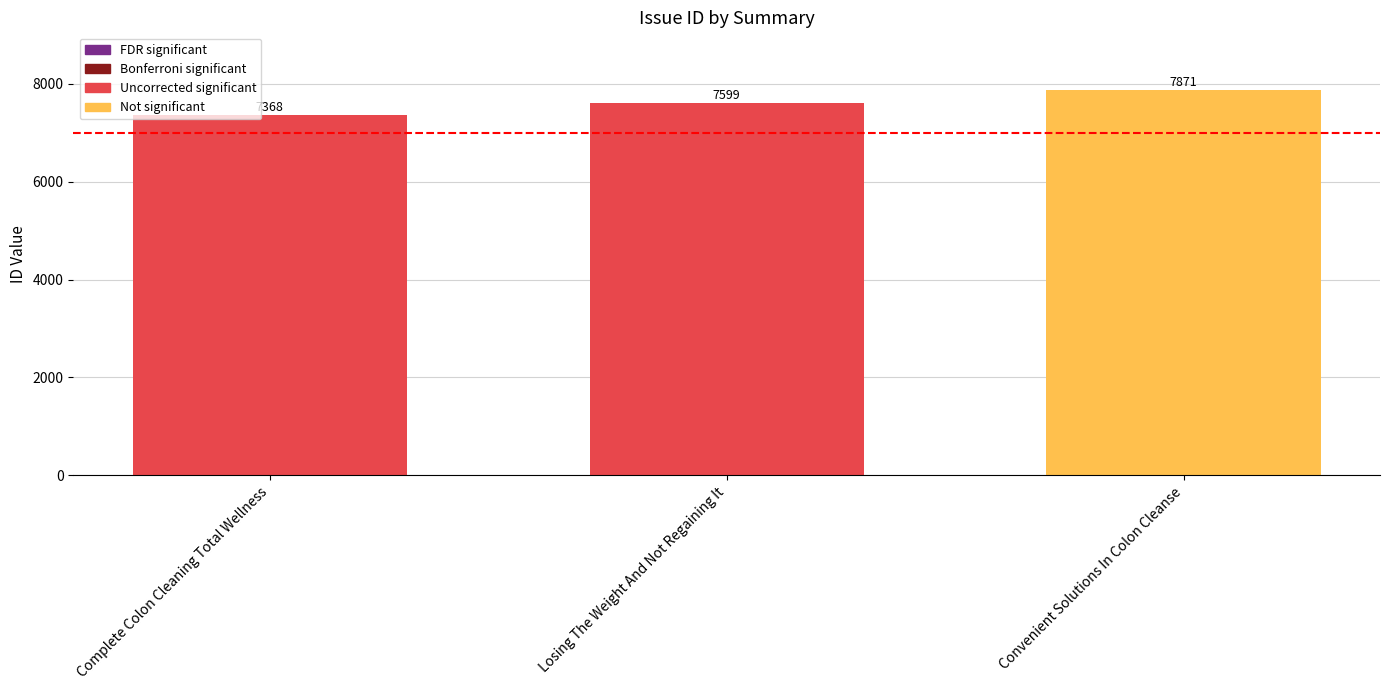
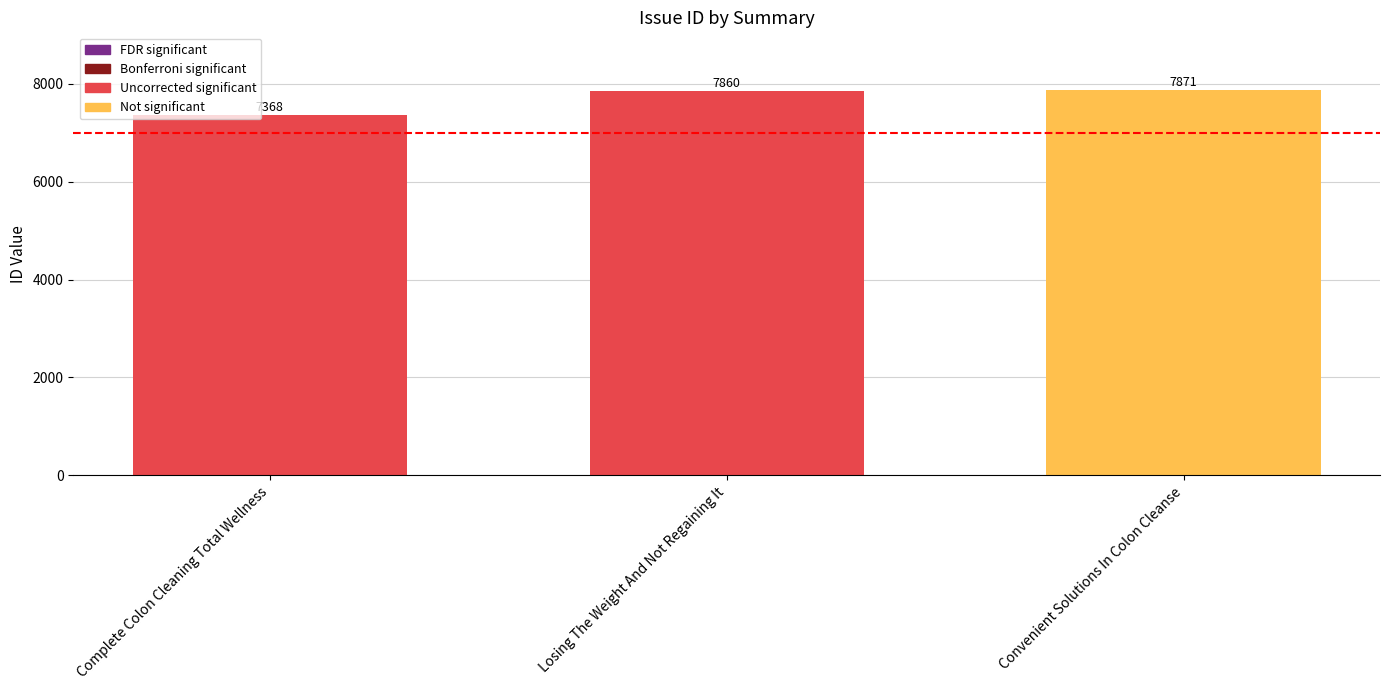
Losing The Weight And Not Regaining It: 7599 -> 7860
